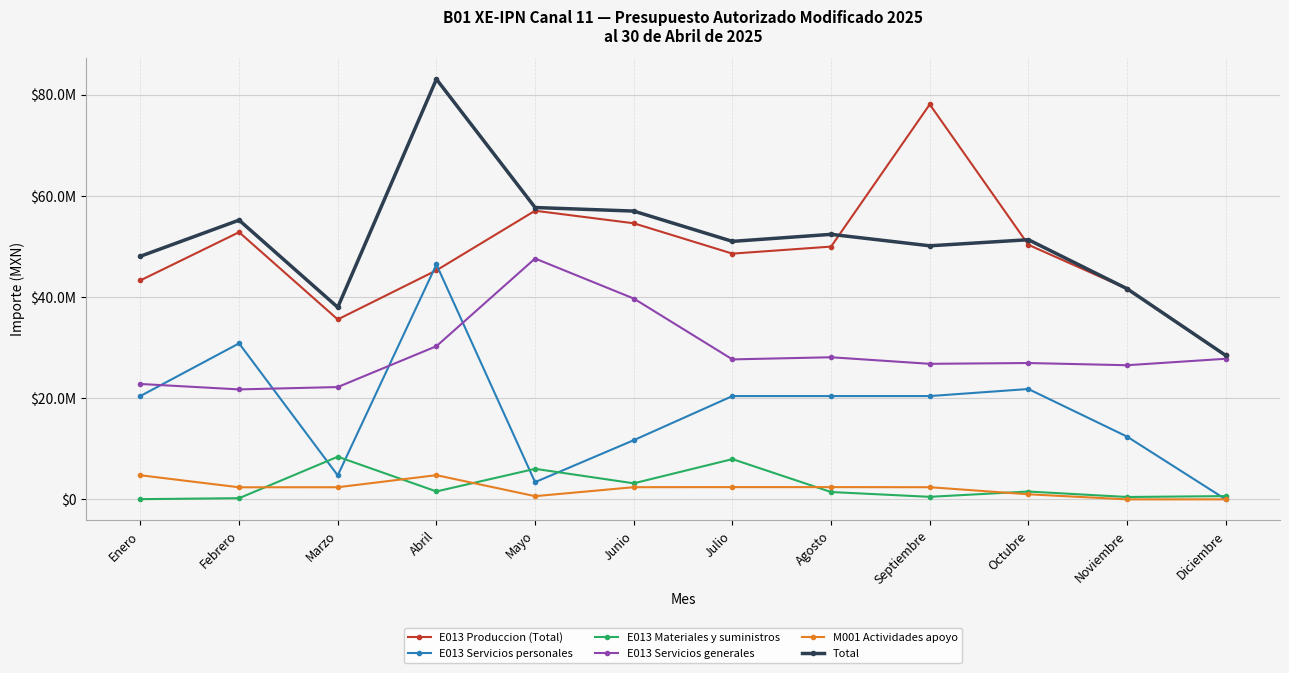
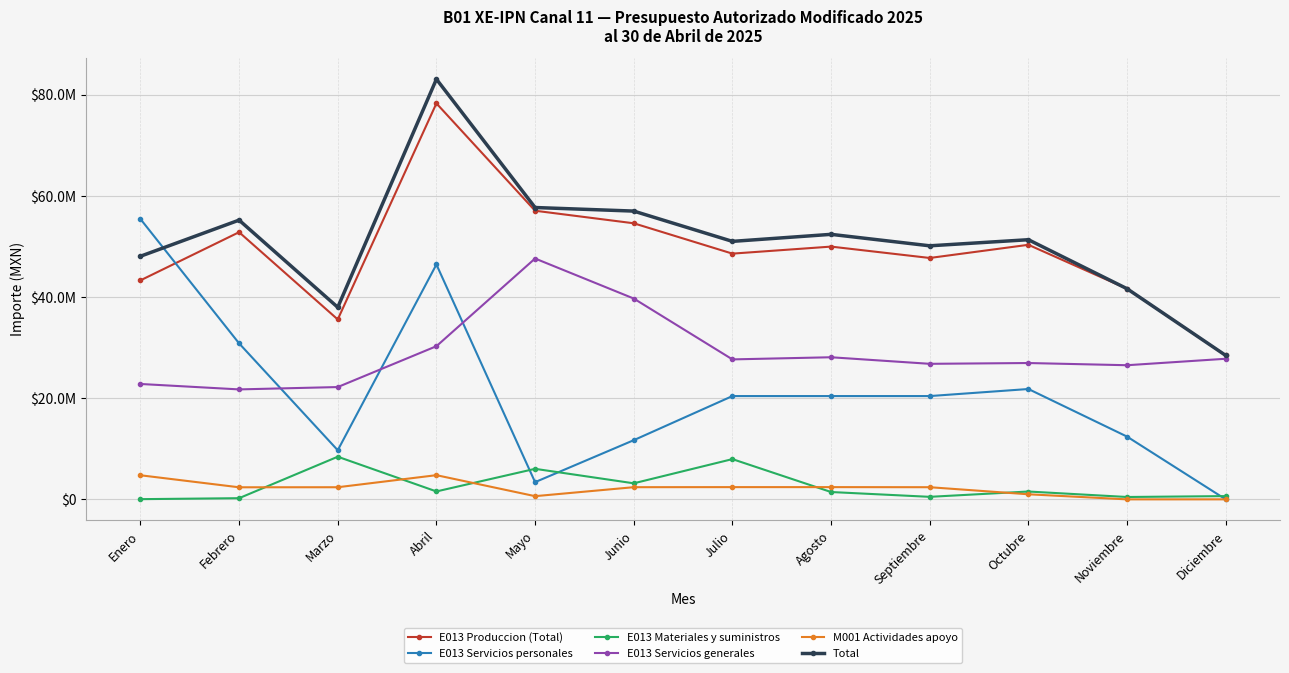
E013 Servicios personales, Enero: $20000000 -> $55000000
E013 Servicios personales, Marzo: $5000000 -> $10000000
E013 Produccion (Total), Abril: $45000000 -> $78000000
E013 Produccion (Total), Septiembre: $78000000 -> $48000000
